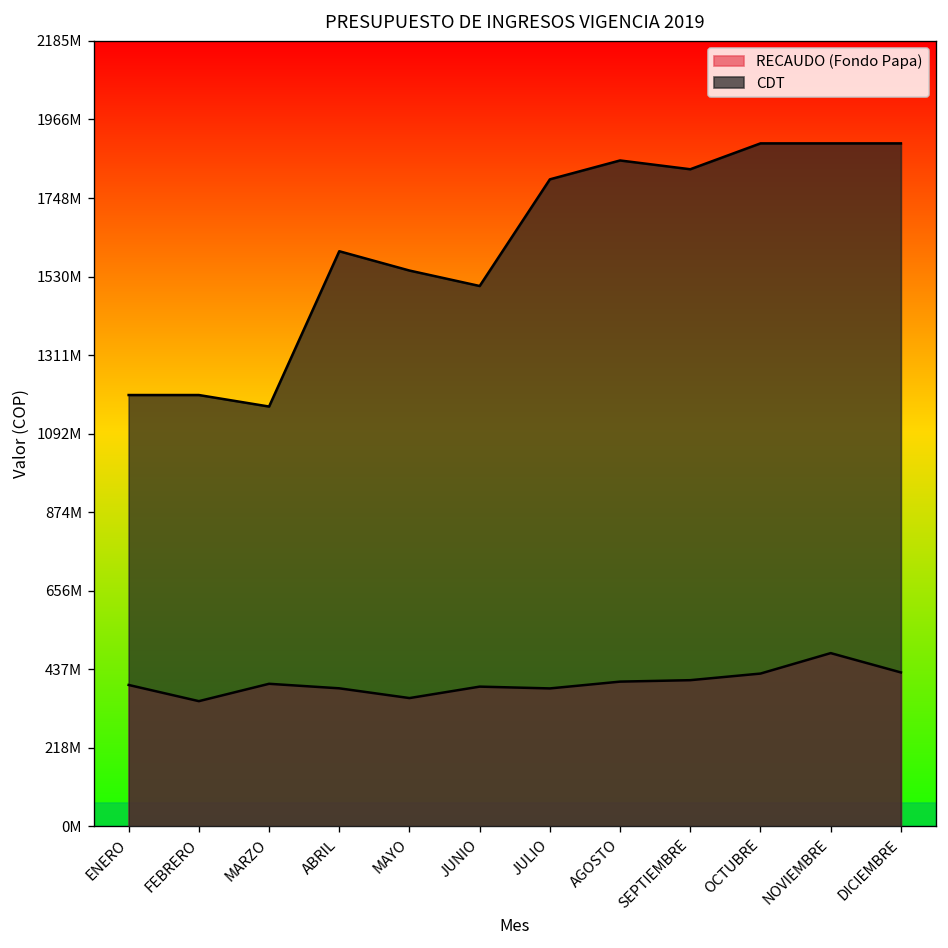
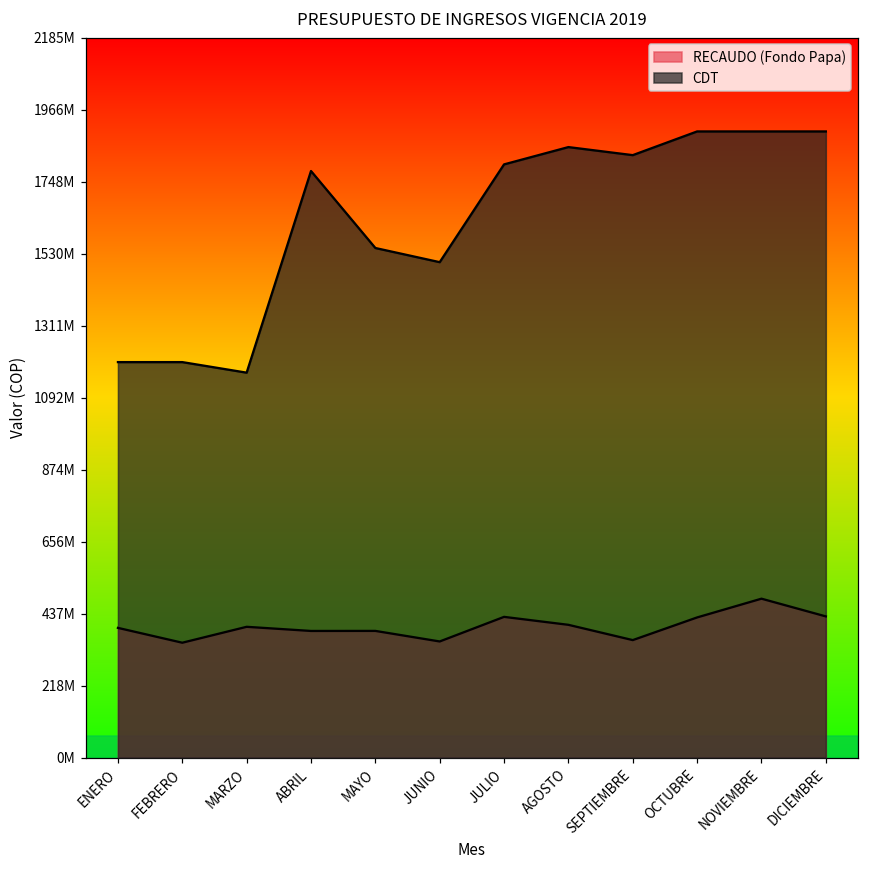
CDT, ABRIL: 1600000000 -> 1780000000
RECAUDO (Fondo Papa), MAYO: 360000000 -> 380000000
RECAUDO (Fondo Papa), JUNIO: 390000000 -> 350000000
RECAUDO (Fondo Papa), JULIO: 380000000 -> 430000000
RECAUDO (Fondo Papa), SEPTIEMBRE: 410000000 -> 360000000
